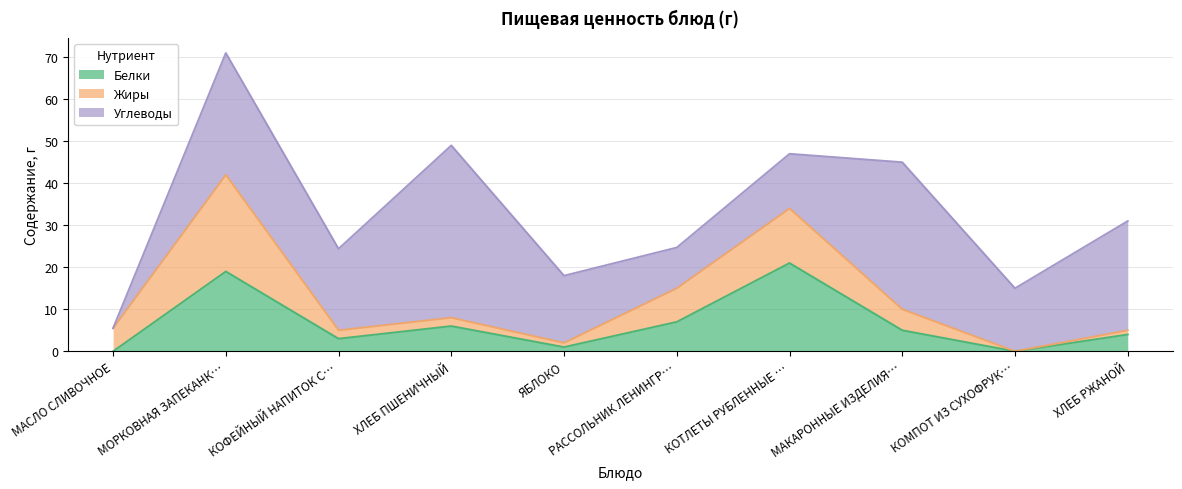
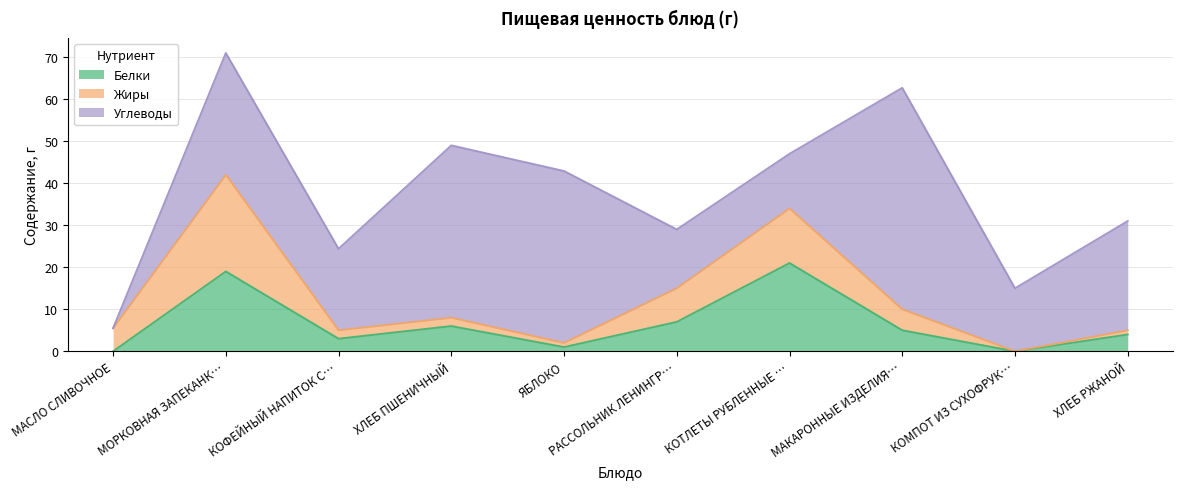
Углеводы, ЯБЛОКО: 16 -> 41
Углеводы, РАССОЛЬНИК ЛЕНИНГР…: 10 -> 14
Углеводы, МАКАРОННЫЕ ИЗДЕЛИЯ…: 35 -> 53
